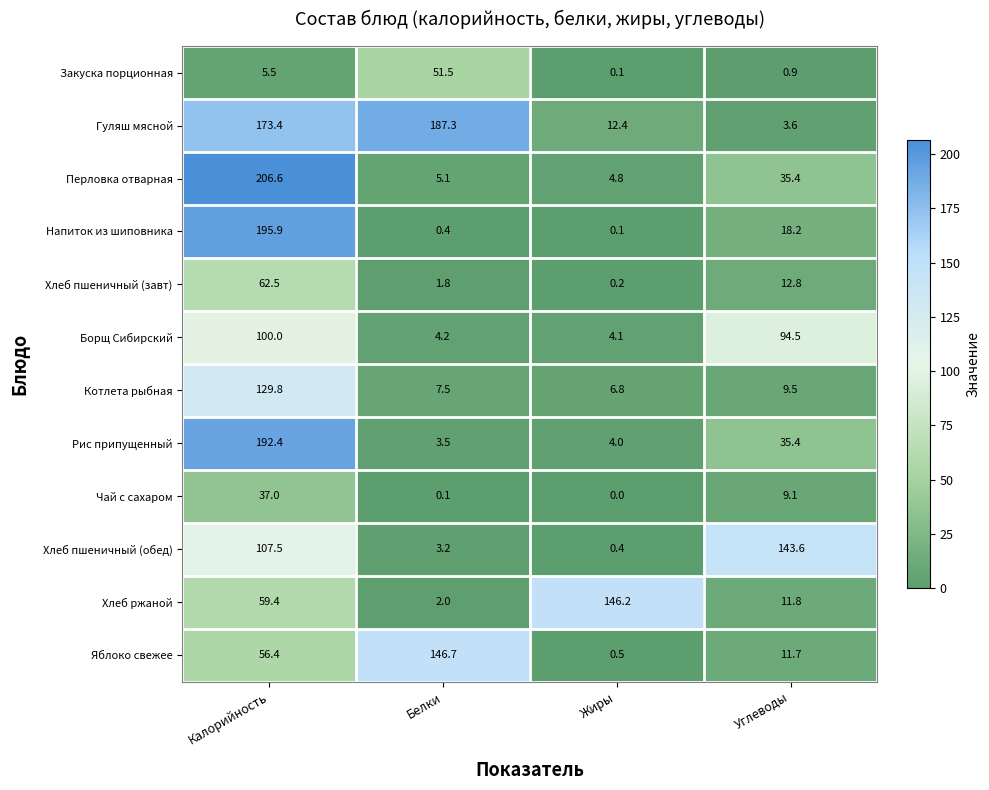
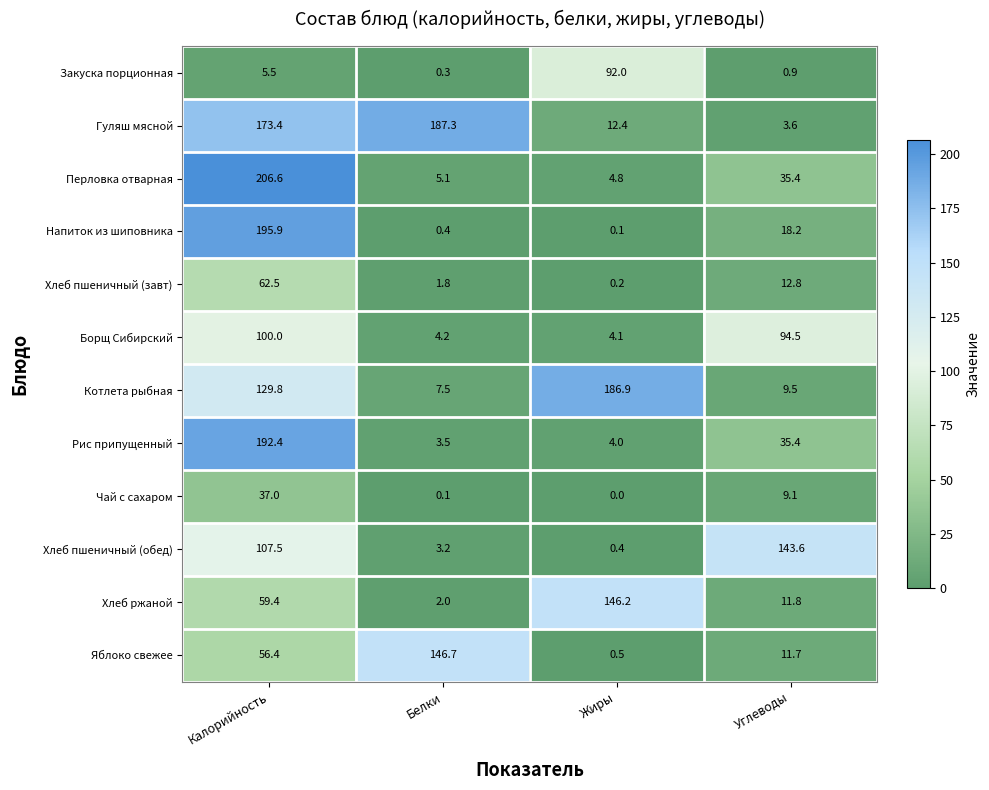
Закуска порционная, Белки: 51.5 -> 0.3
Закуска порционная, Жиры: 0.1 -> 92.0
Котлета рыбная, Жиры: 6.8 -> 186.9
